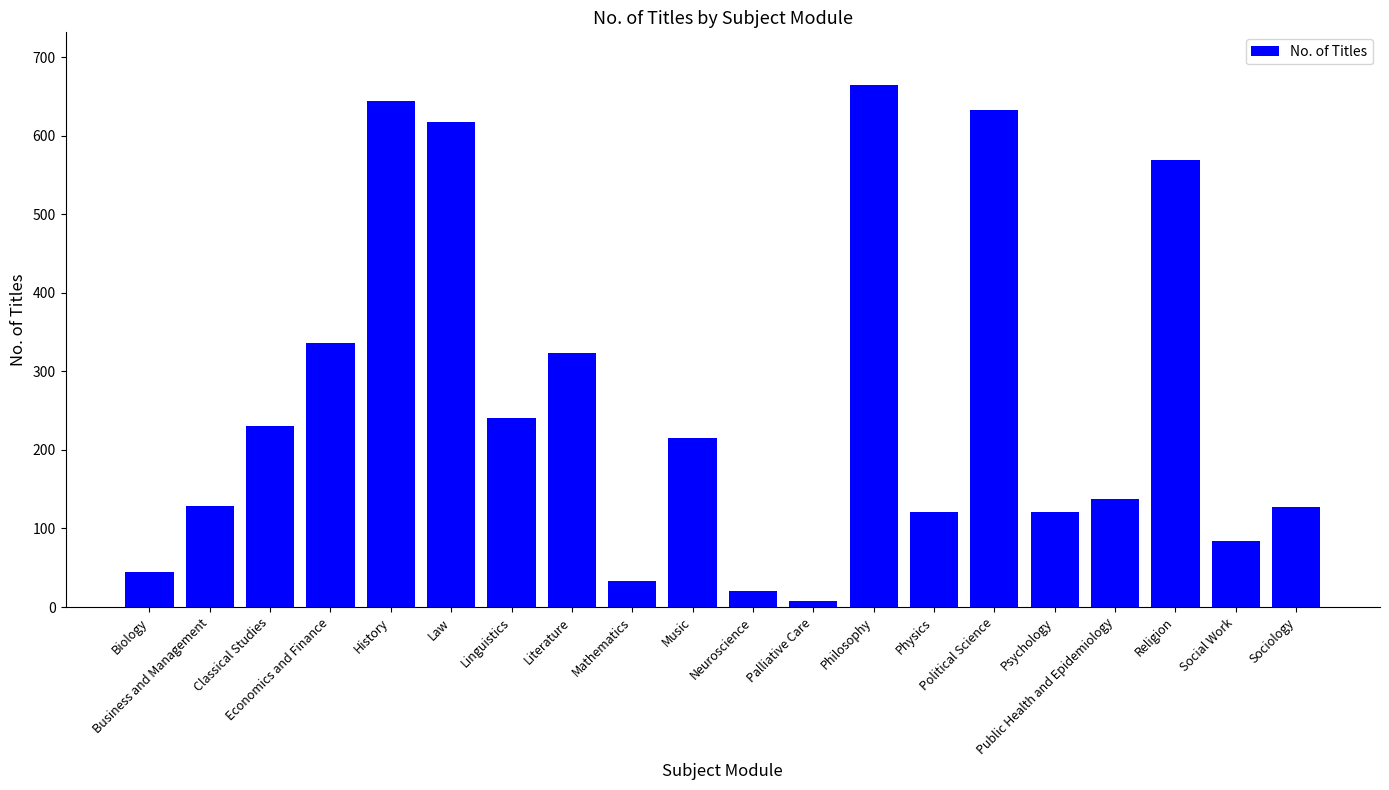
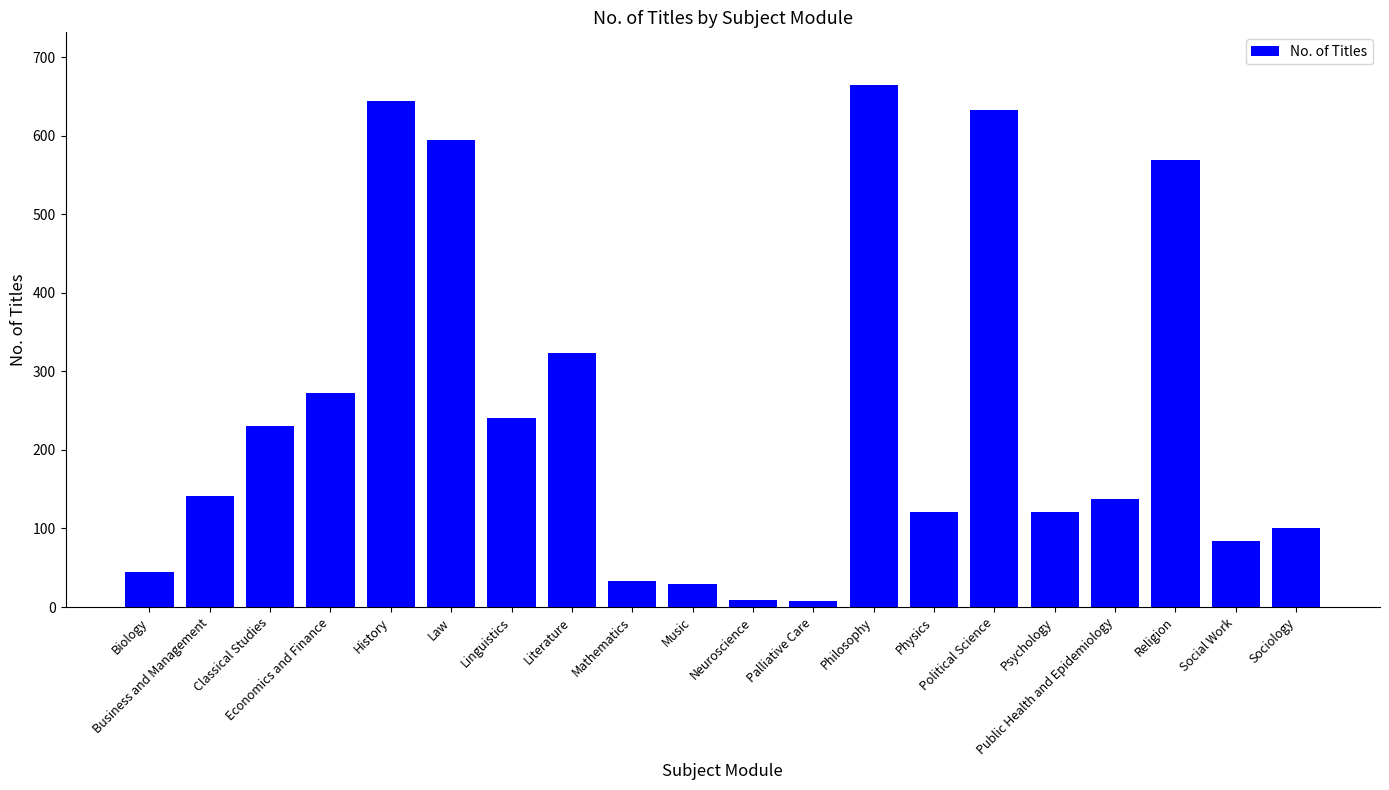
Business and Management: 130 -> 140
Economics and Finance: 340 -> 270
Law: 620 -> 590
Music: 220 -> 30
Neuroscience: 20 -> 10
Sociology: 130 -> 100
